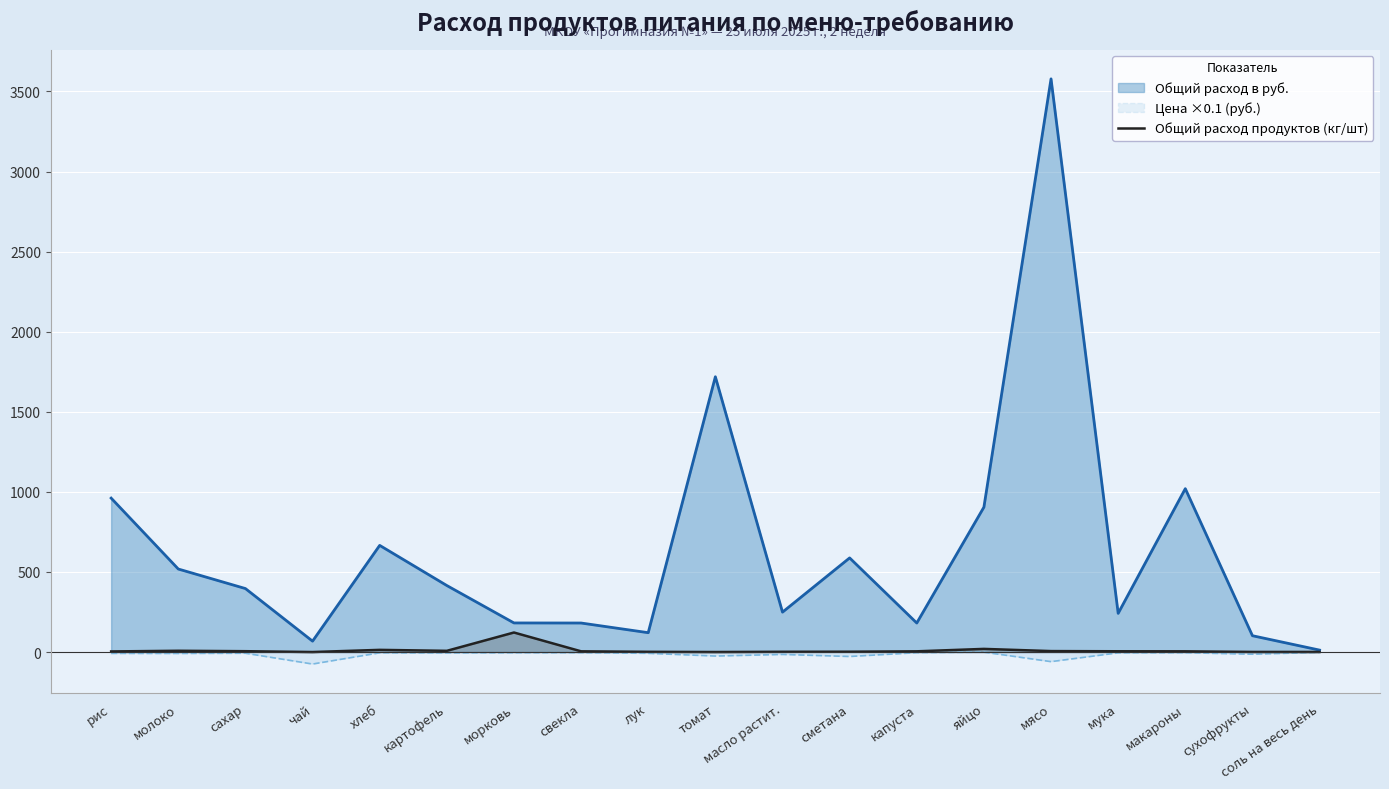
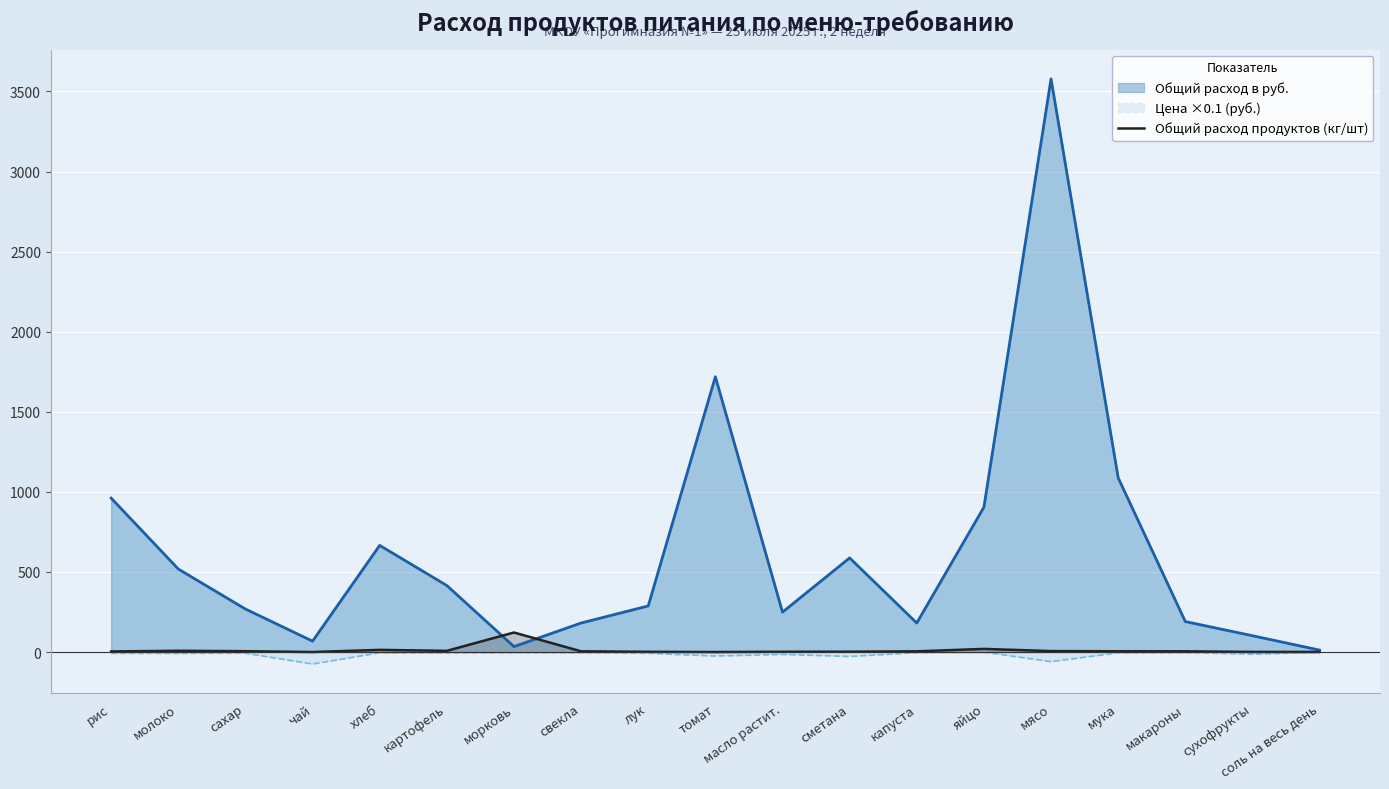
Общий расход в руб., сахар: 400 -> 270
Общий расход в руб., морковь: 180 -> 30
Общий расход в руб., лук: 120 -> 290
Общий расход в руб., мука: 240 -> 1090
Общий расход в руб., макароны: 1020 -> 190
